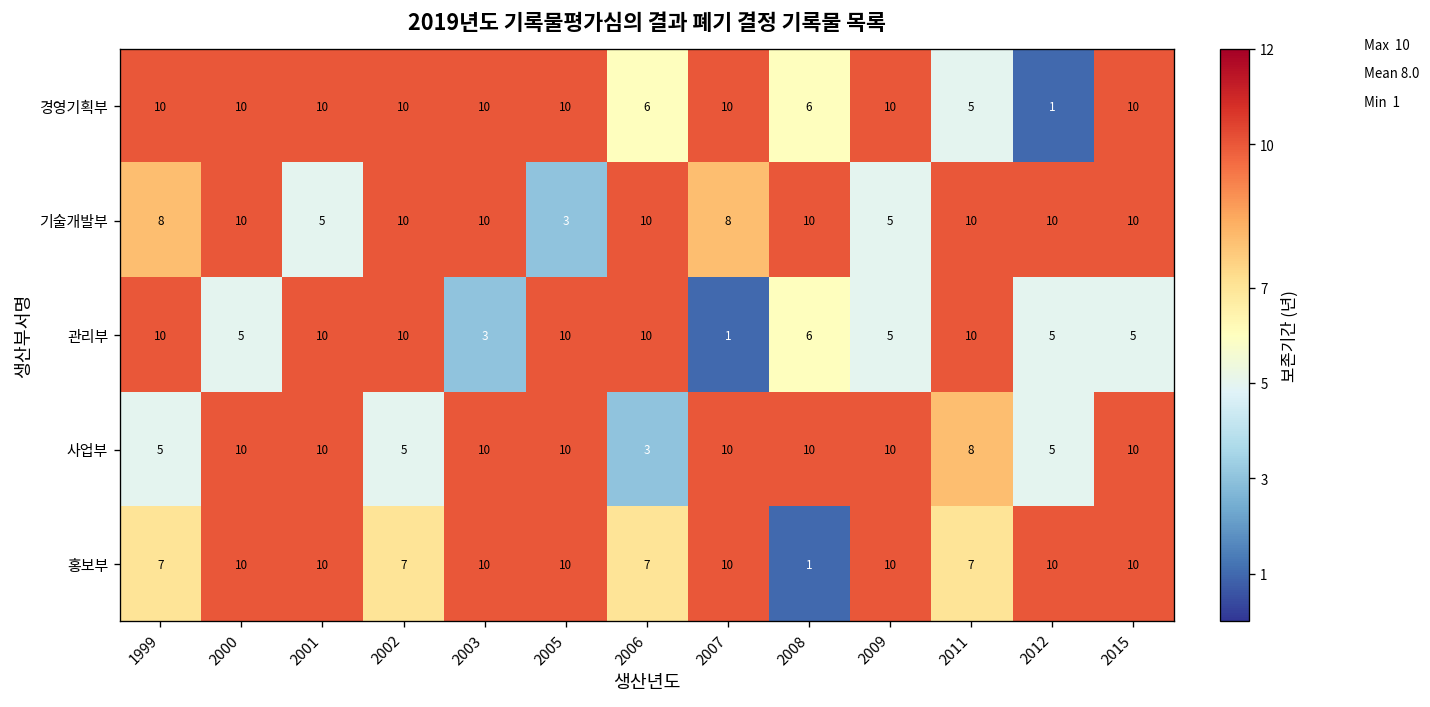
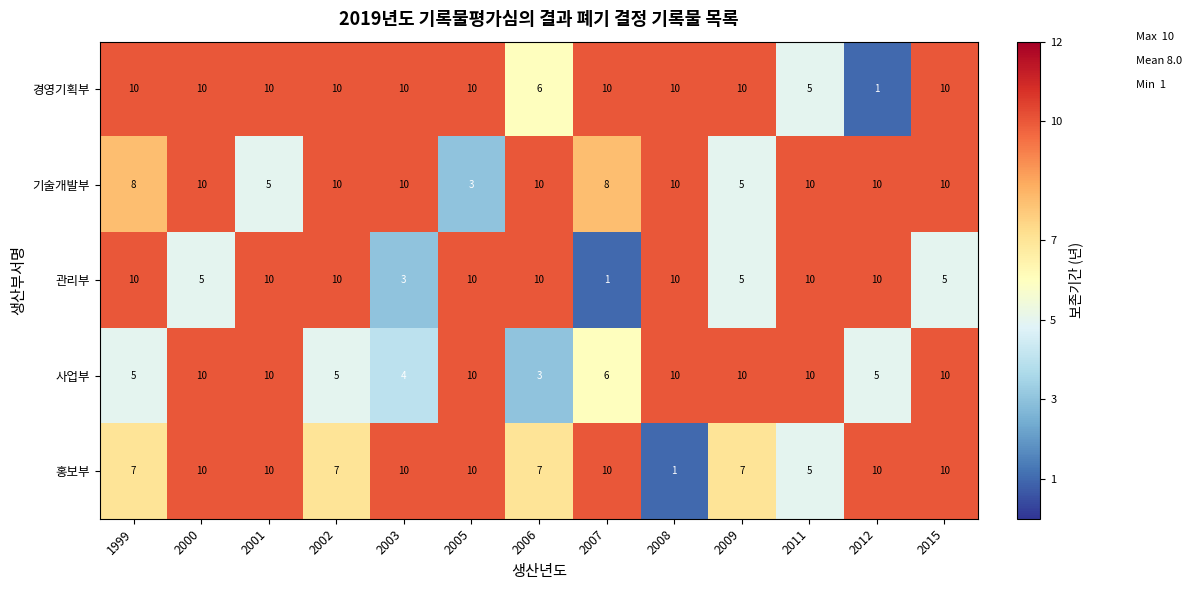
경영기획부, 2008: 6 -> 10
관리부, 2008: 6 -> 10
관리부, 2012: 5 -> 10
사업부, 2003: 10 -> 4
사업부, 2007: 10 -> 6
사업부, 2011: 8 -> 10
홍보부, 2009: 10 -> 7
홍보부, 2011: 7 -> 5
